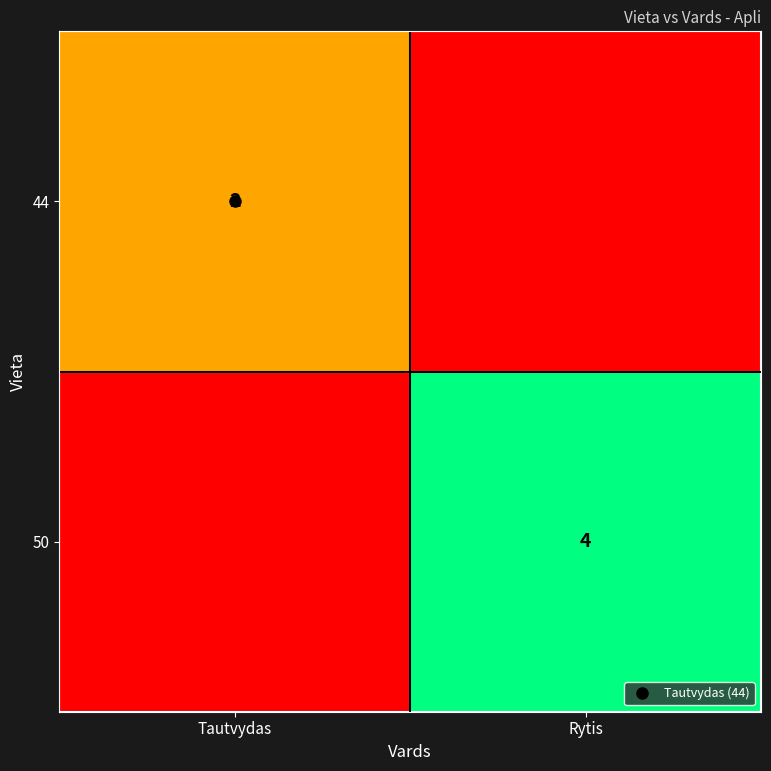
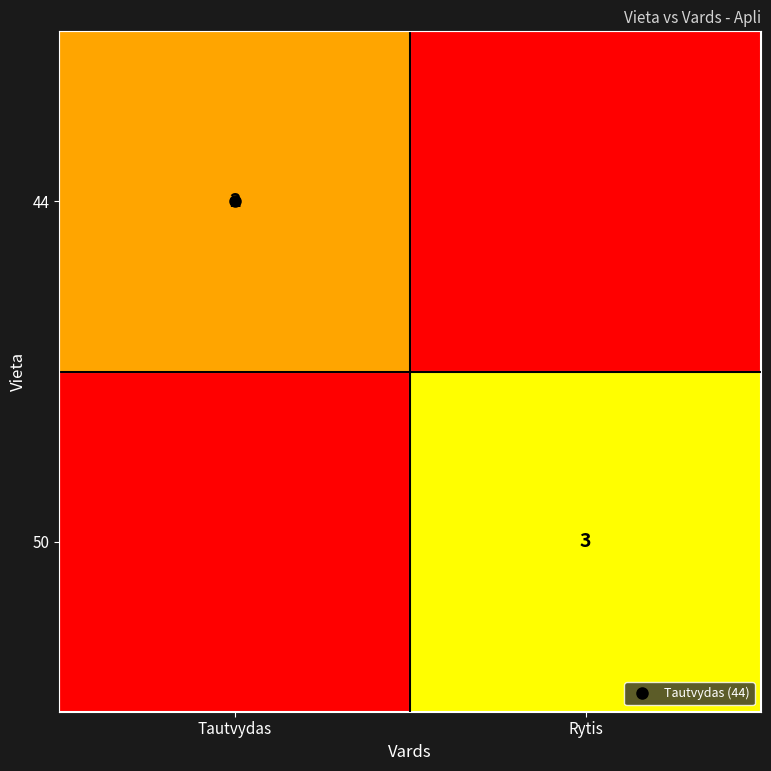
50, Rytis: 4 -> 3
